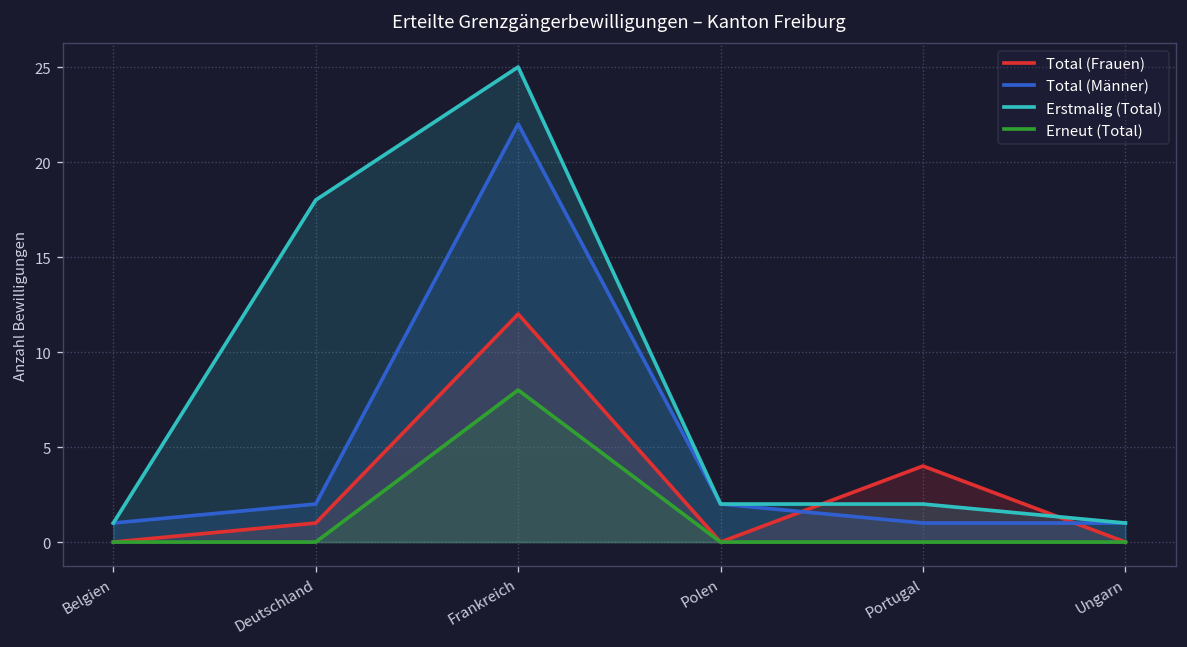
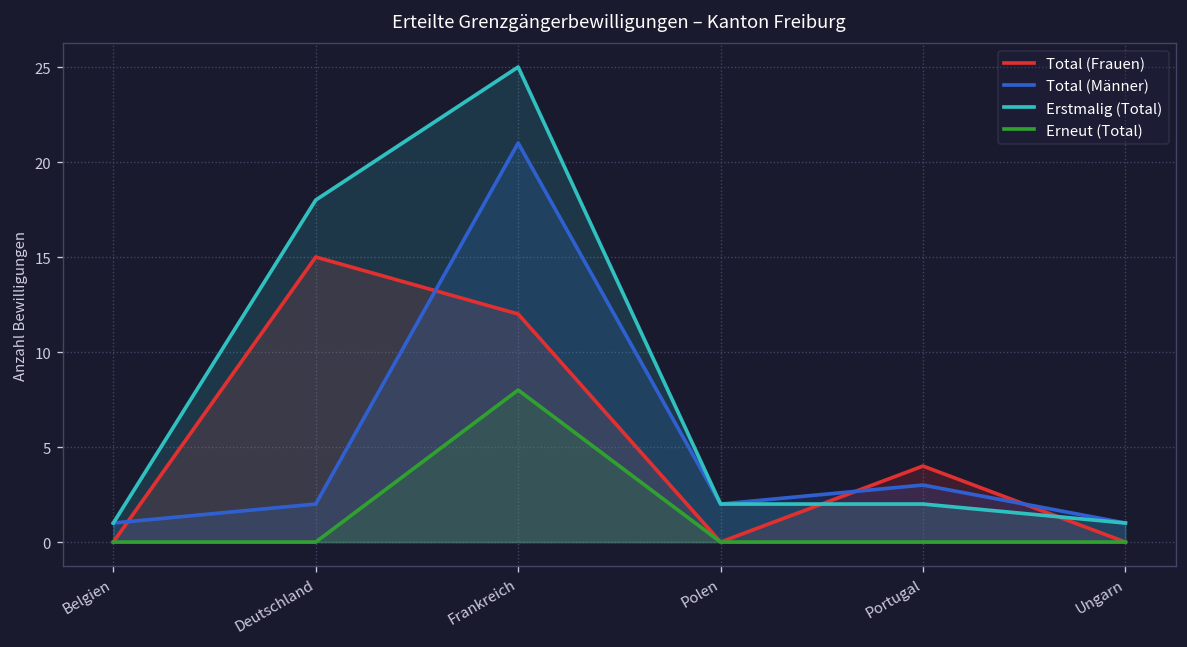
Total (Frauen), Deutschland: 1 -> 15
Total (Männer), Frankreich: 22 -> 21
Total (Männer), Portugal: 1 -> 3
